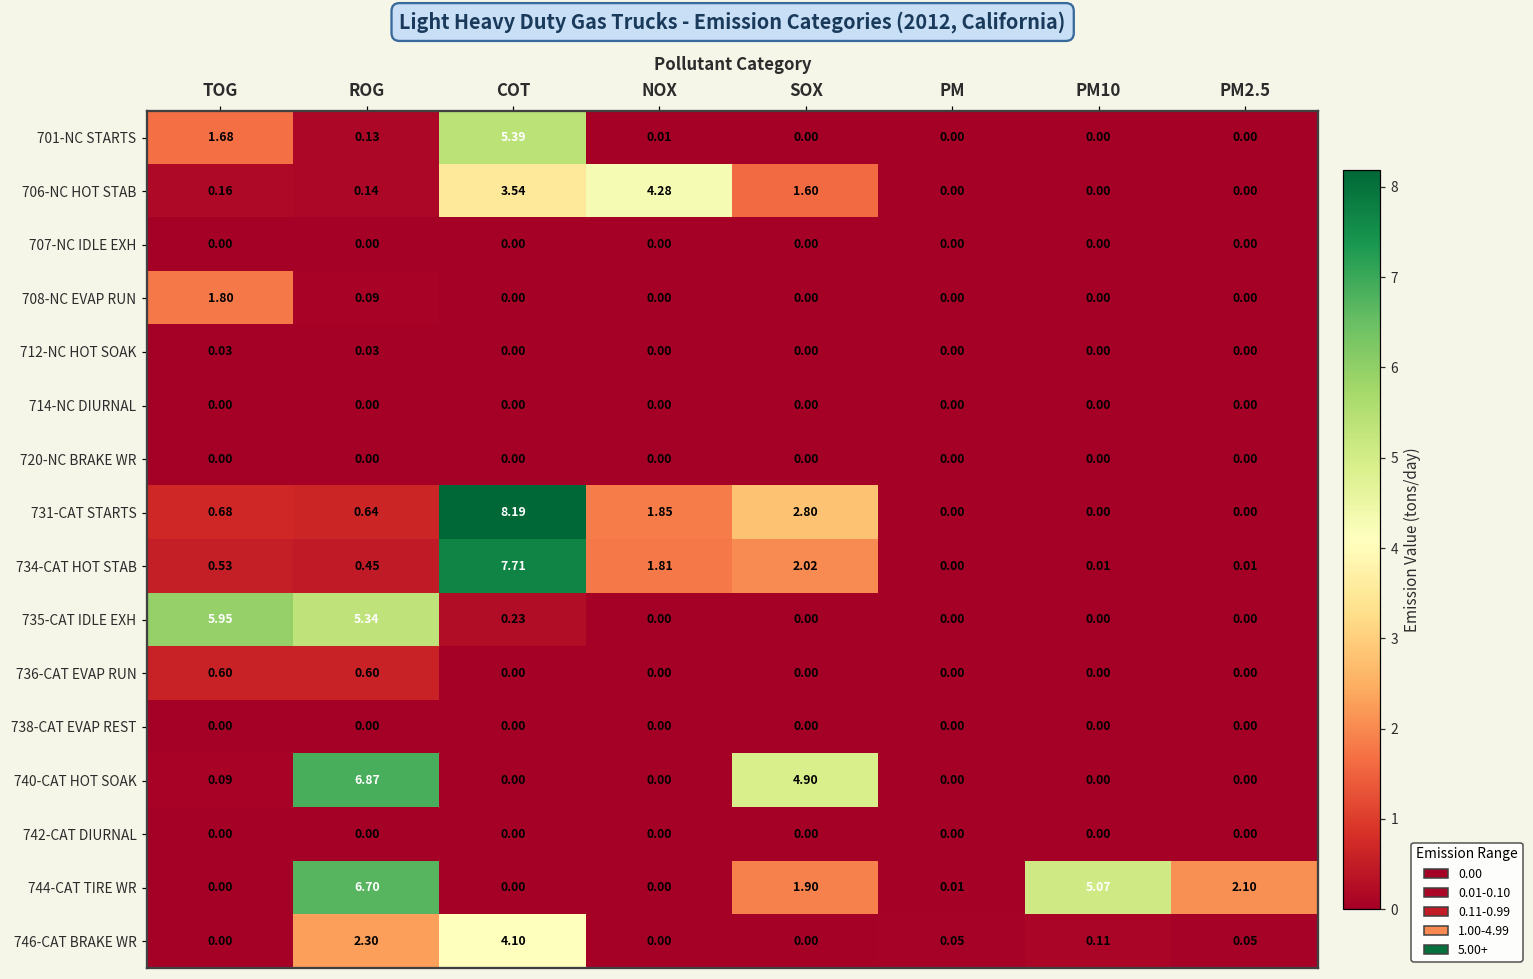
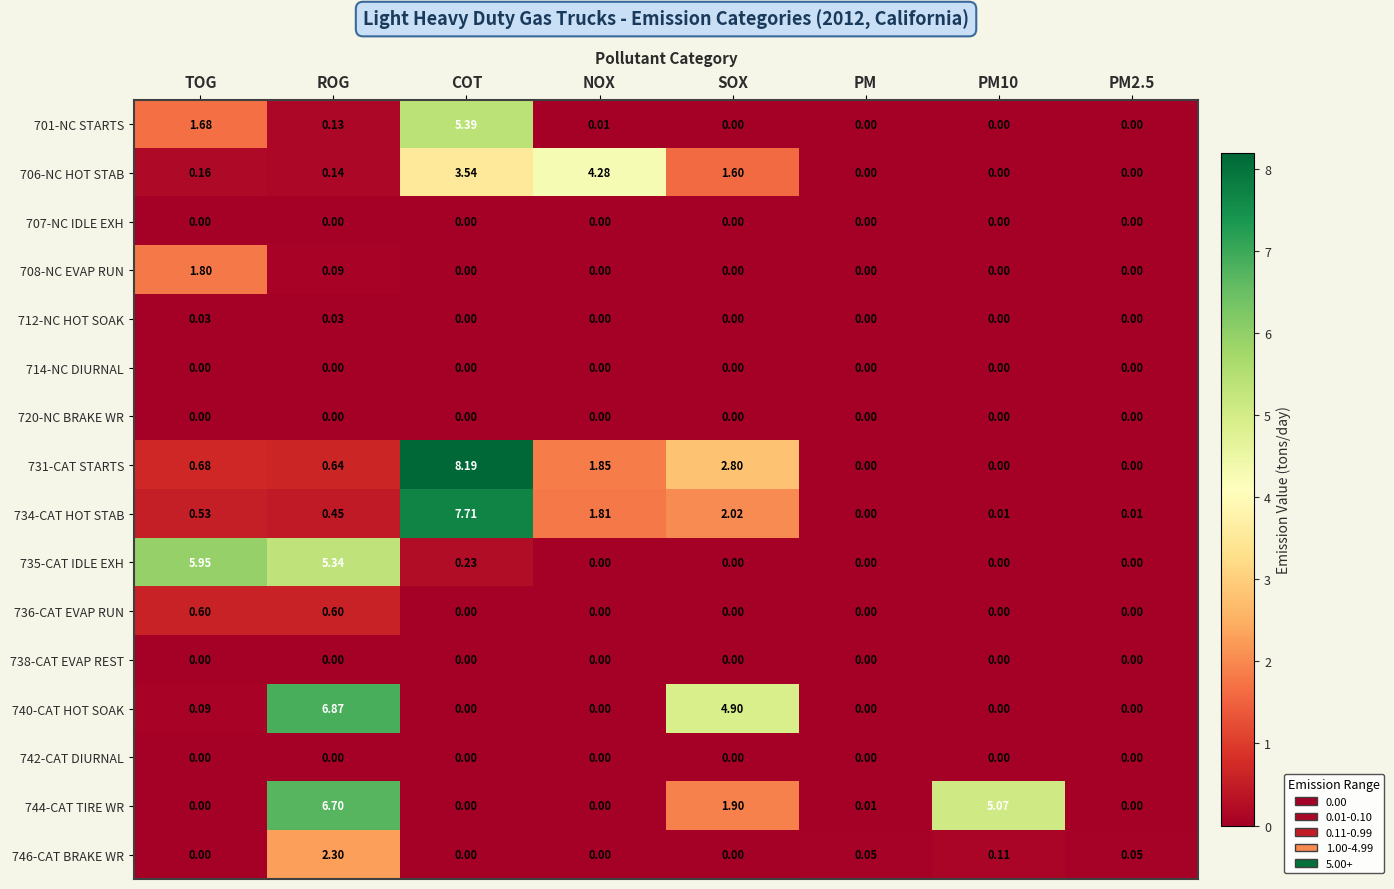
744-CAT TIRE WR, PM2.5: 2.10 -> 0.00
746-CAT BRAKE WR, COT: 4.10 -> 0.00
